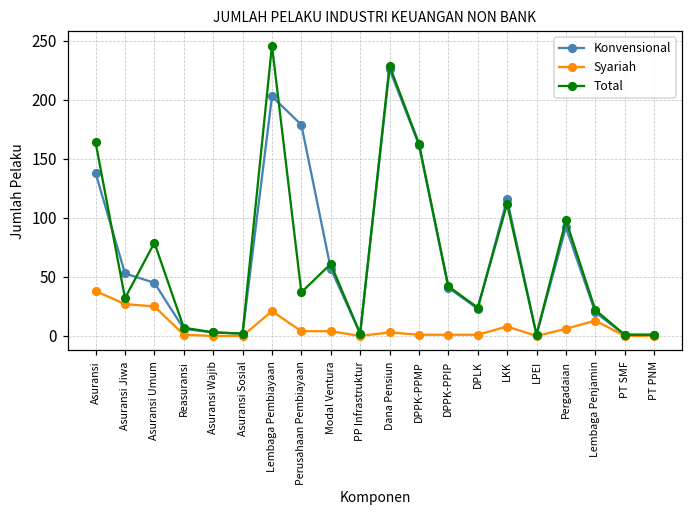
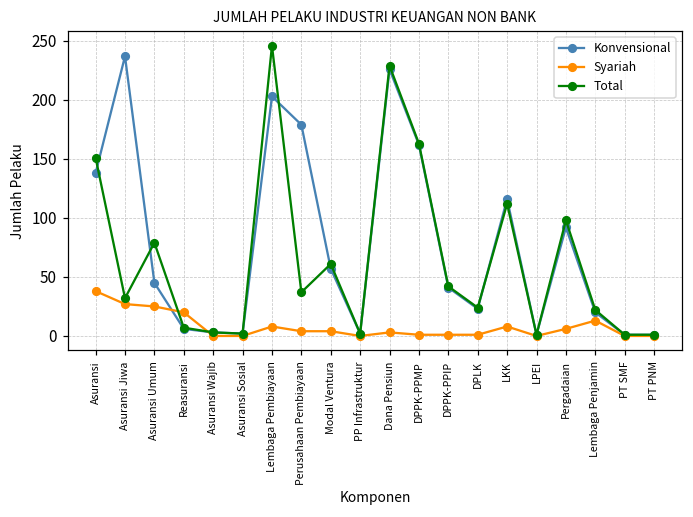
Total, Asuransi: 164 -> 151
Konvensional, Asuransi Jiwa: 53 -> 237
Syariah, Reasuransi: 1 -> 20
Syariah, Lembaga Pembiayaan: 21 -> 8
